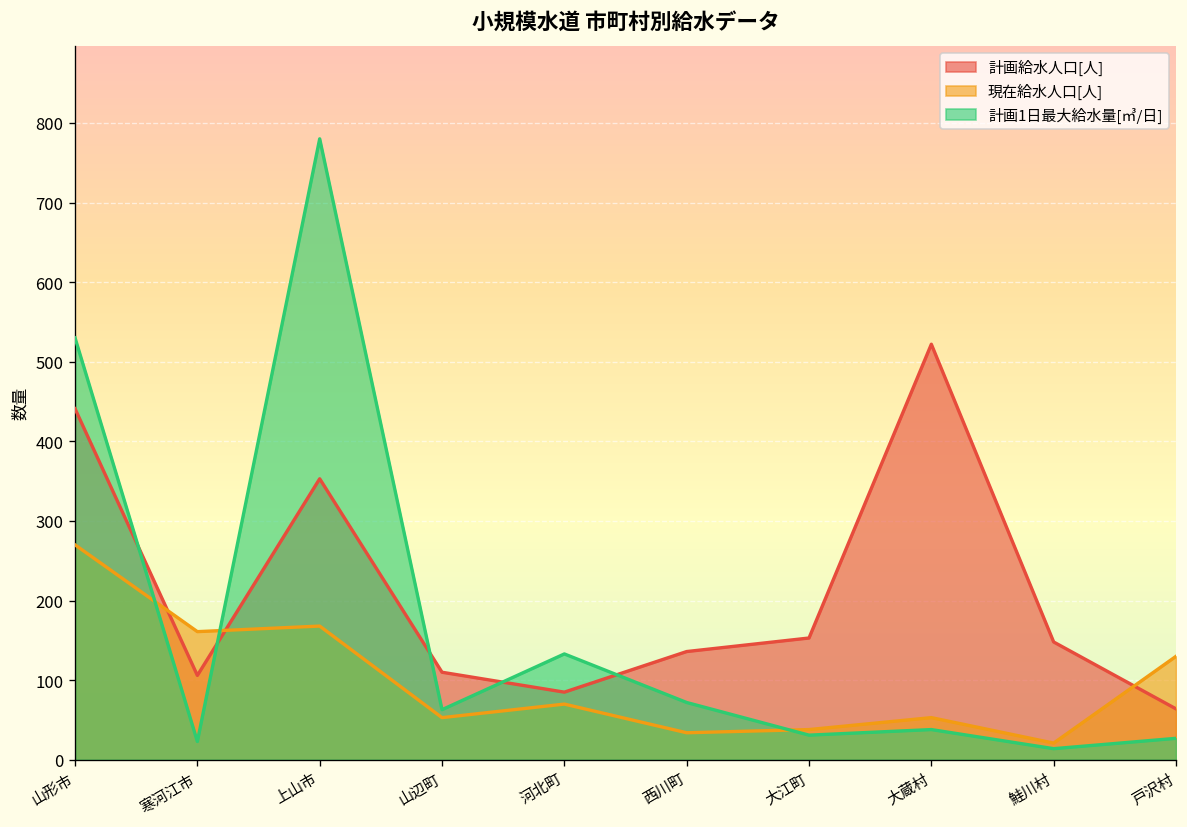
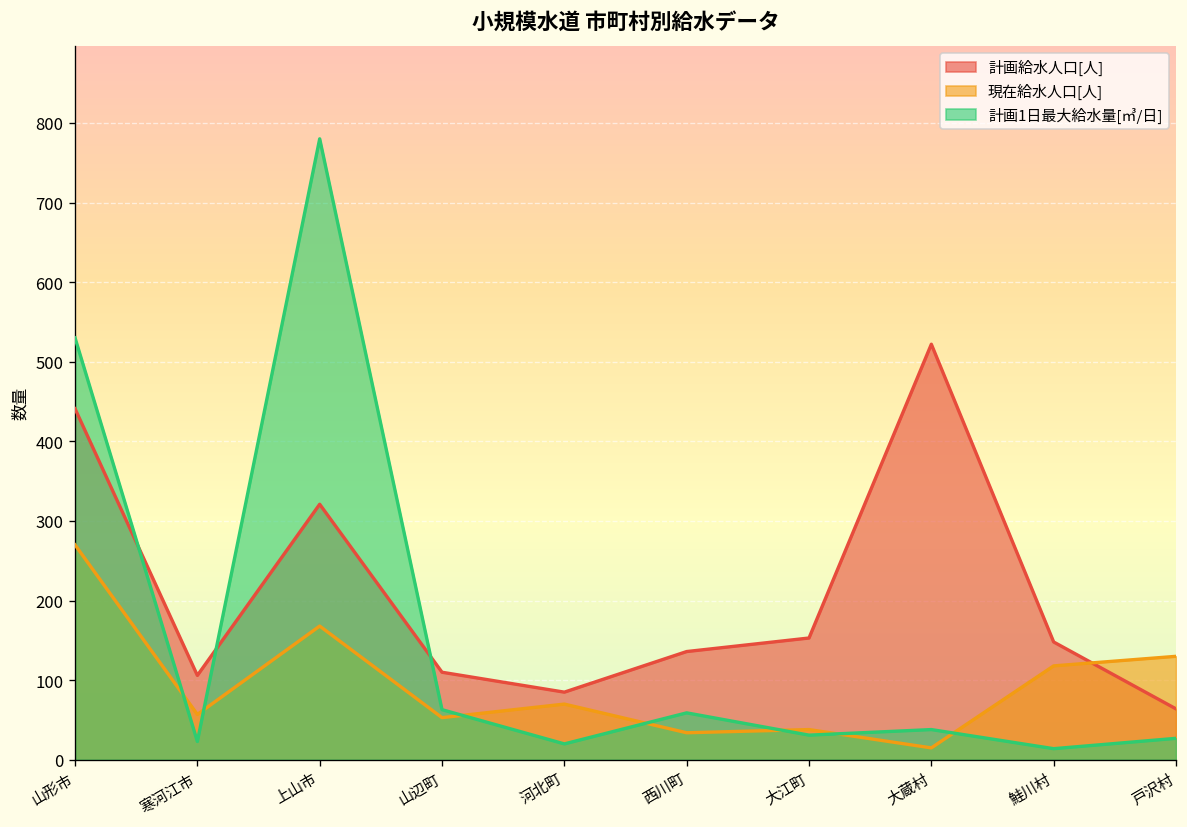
現在給水人口[人], 寒河江市: 160 -> 60
計画給水人口[人], 上山市: 350 -> 320
計画1日最大給水量[㎥/日], 河北町: 130 -> 20
計画1日最大給水量[㎥/日], 西川町: 70 -> 60
現在給水人口[人], 大蔵村: 50 -> 20
現在給水人口[人], 鮭川村: 20 -> 120
